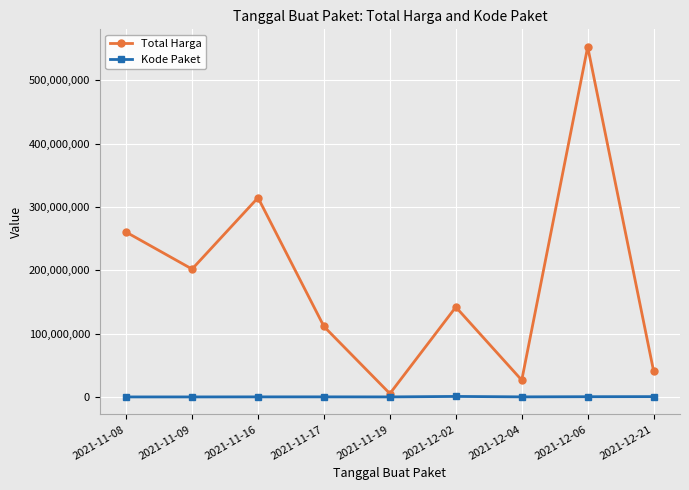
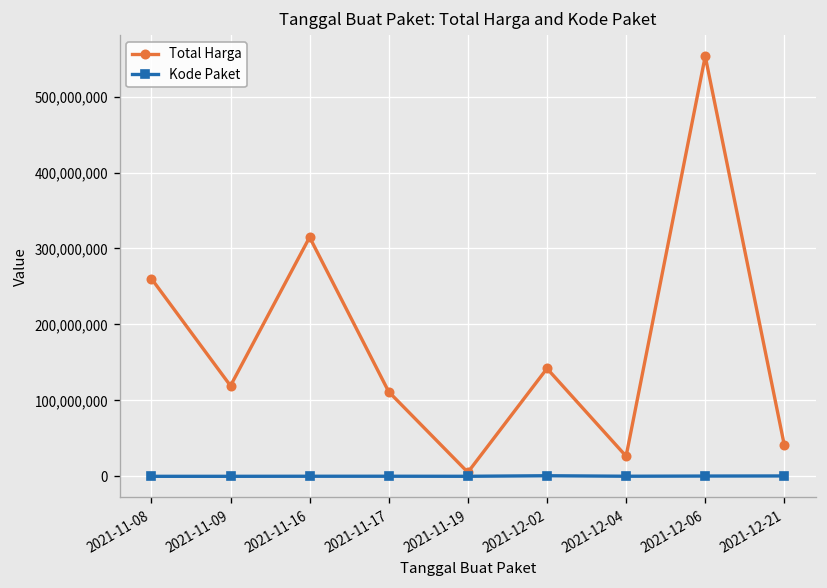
Total Harga, 2021-11-09: 200,000,000 -> 120,000,000
